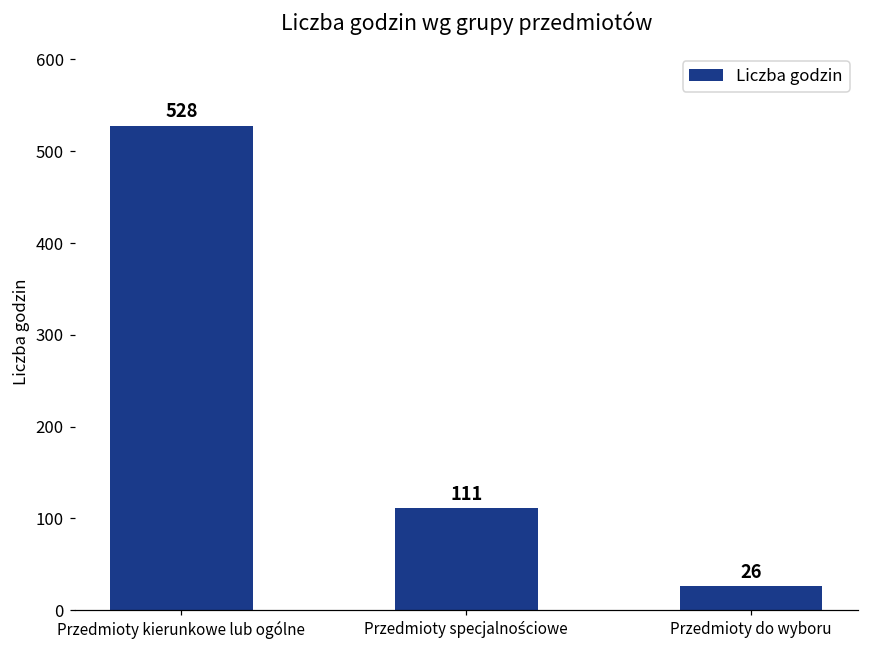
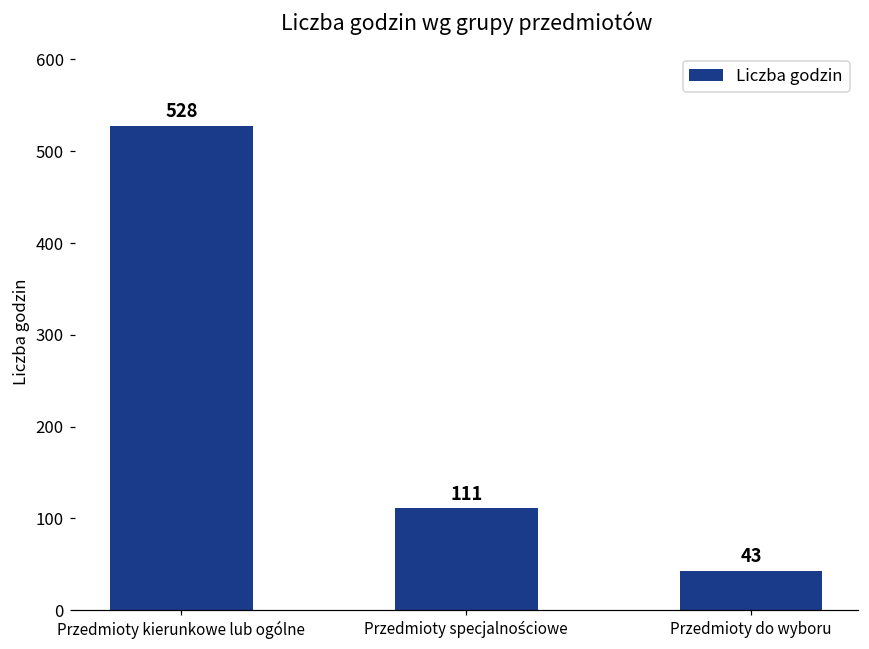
Przedmioty do wyboru: 26 -> 43
